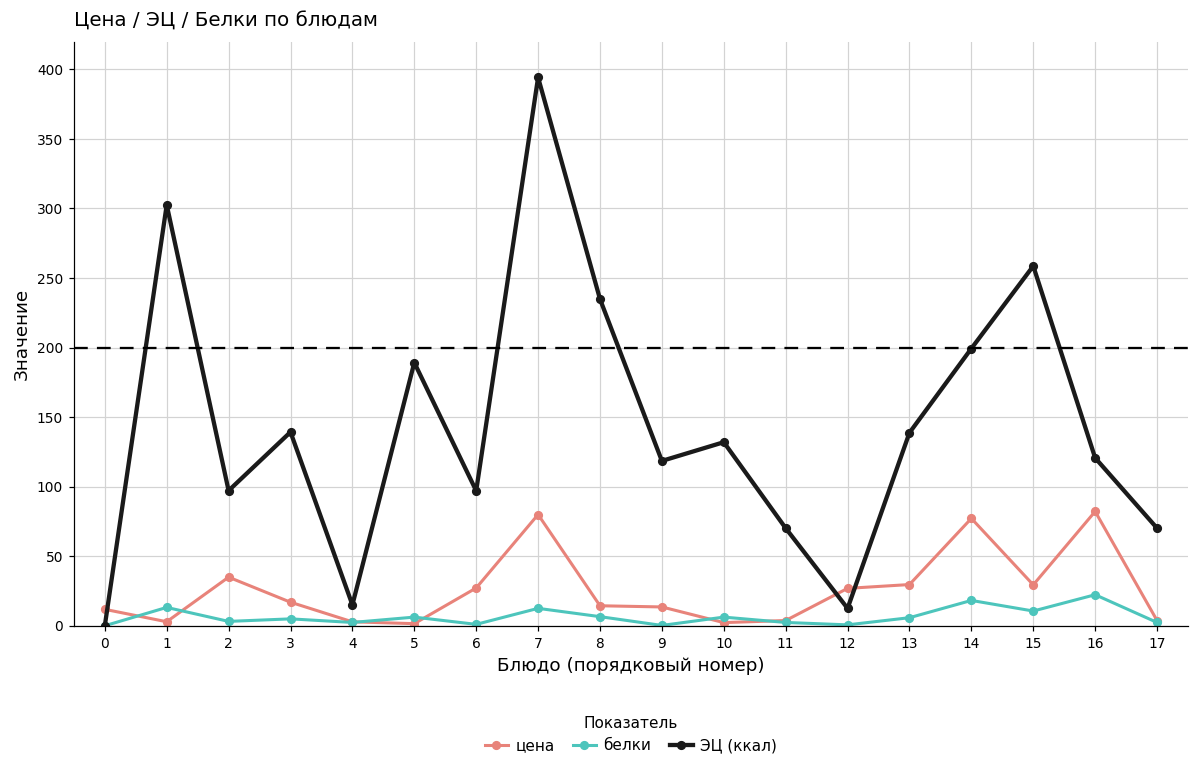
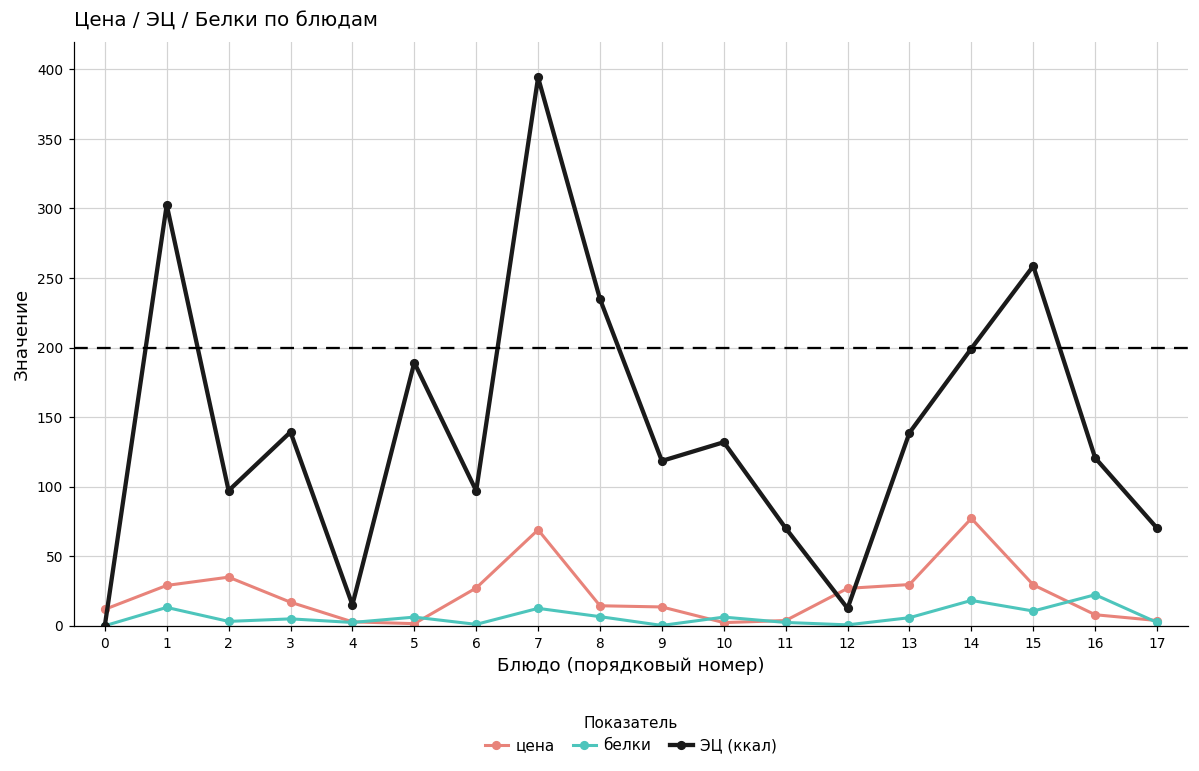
цена, 1: 3 -> 29
цена, 7: 80 -> 69
цена, 16: 82 -> 8
